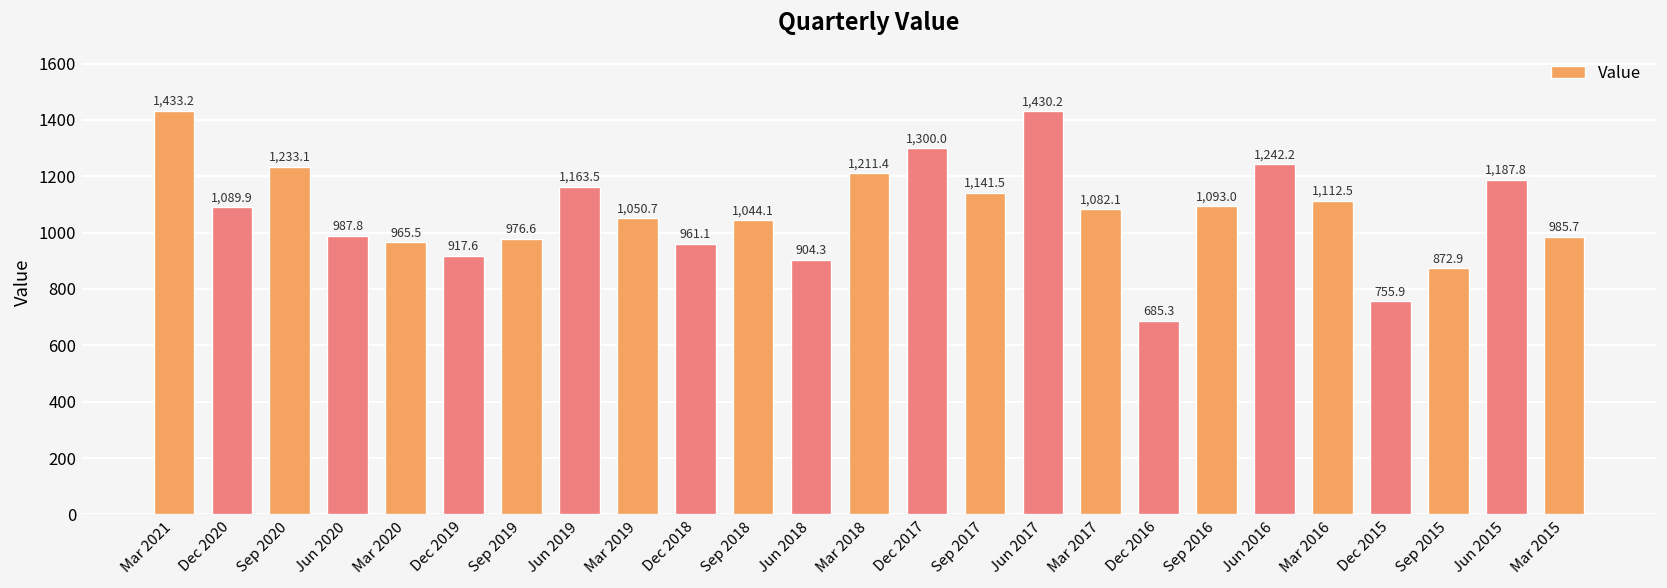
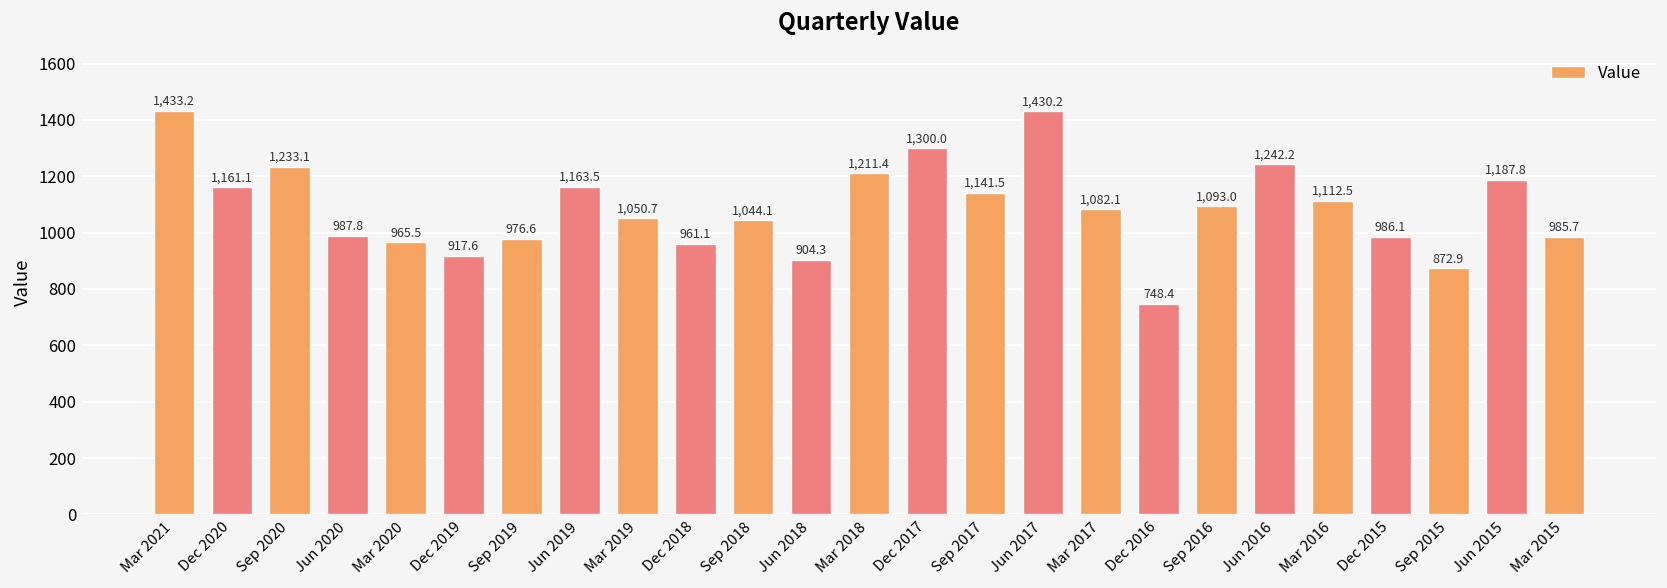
Dec 2020: 1,089.9 -> 1,161.1
Dec 2016: 685.3 -> 748.4
Dec 2015: 755.9 -> 986.1
